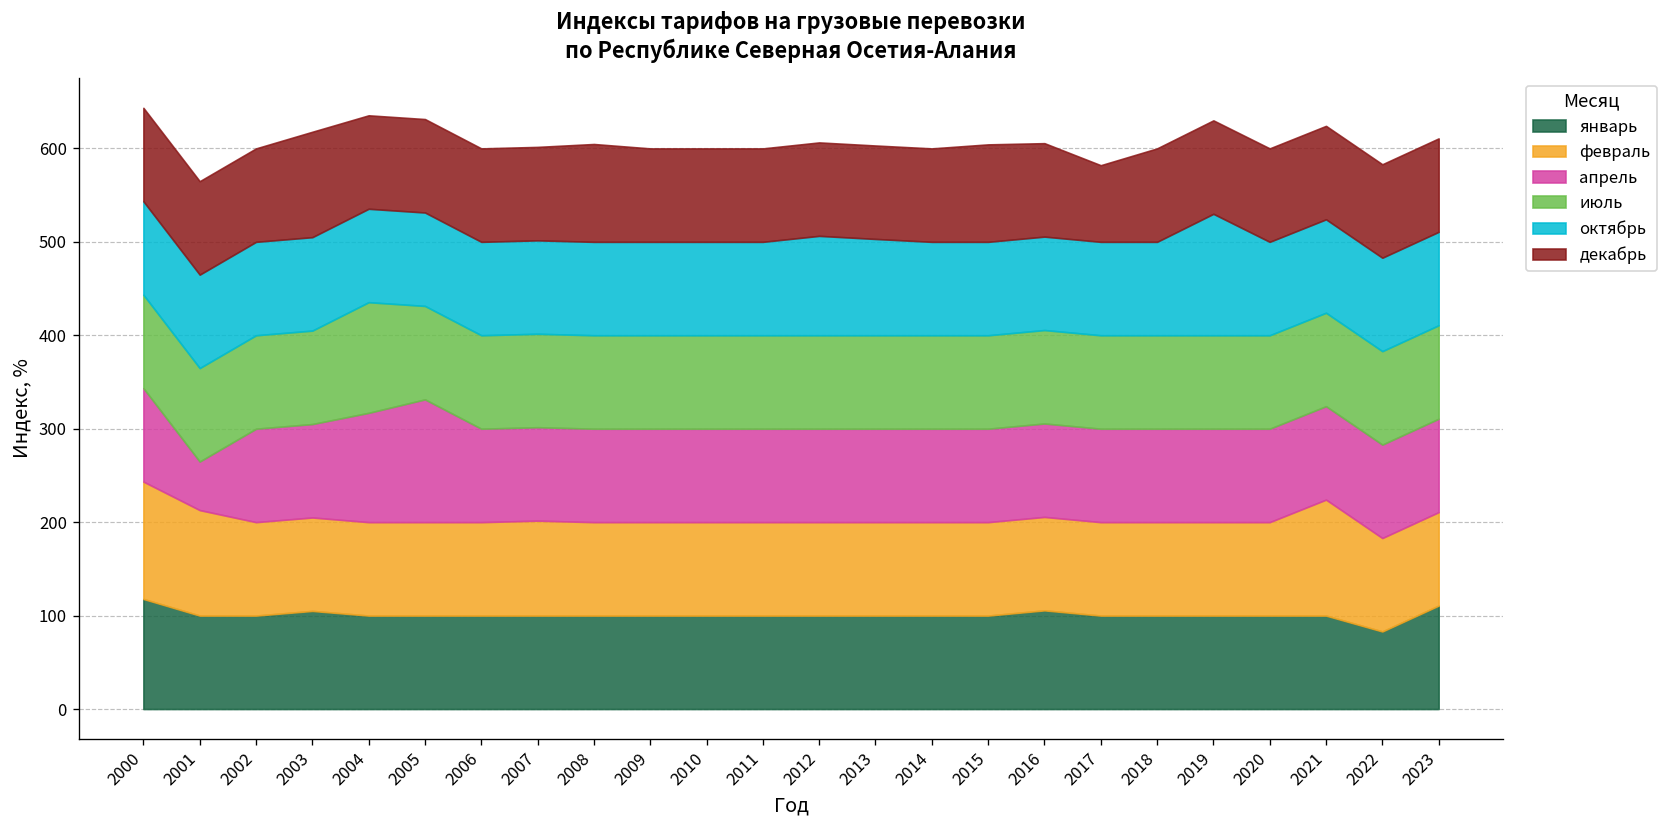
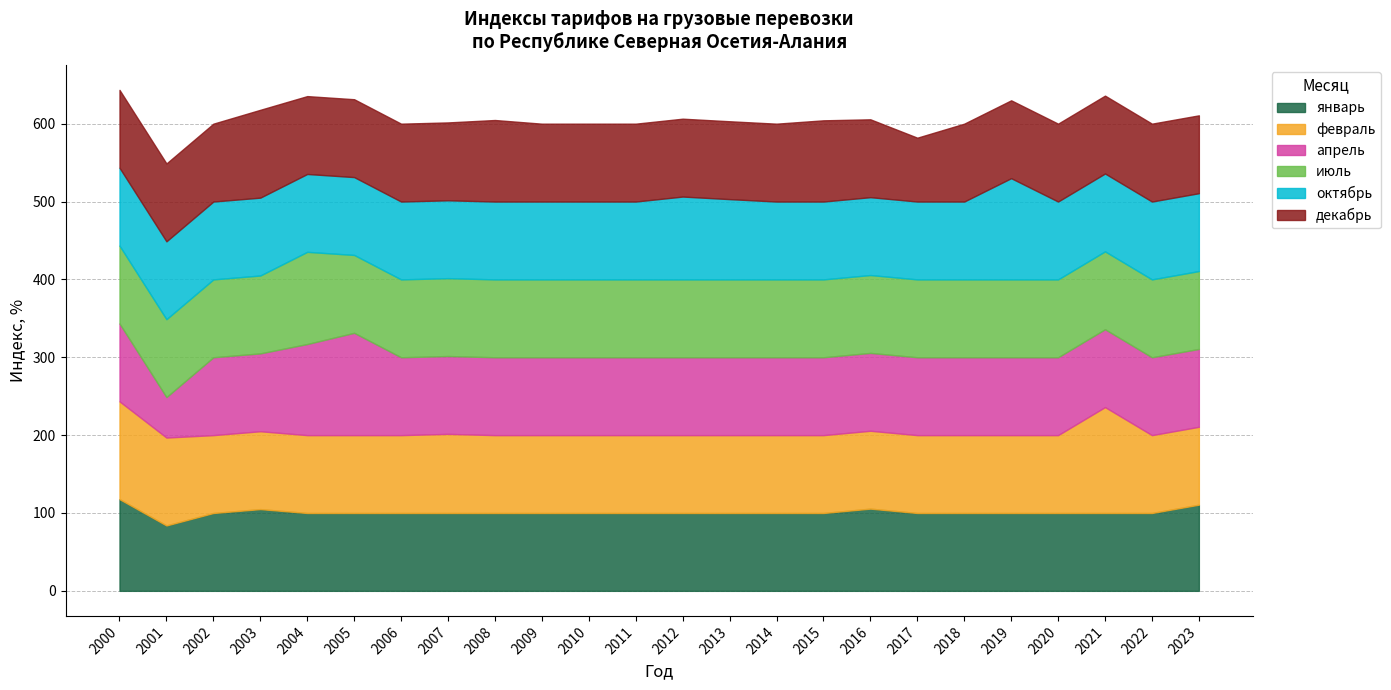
январь, 2001: 100 -> 80
февраль, 2021: 120 -> 140
январь, 2022: 80 -> 100
